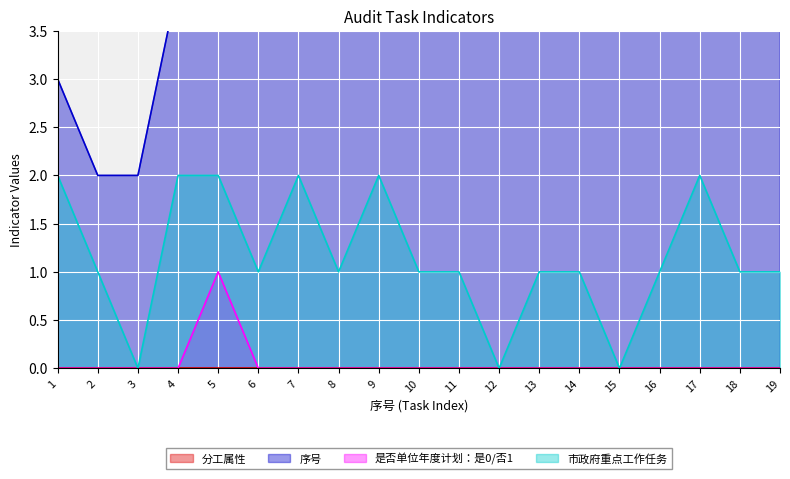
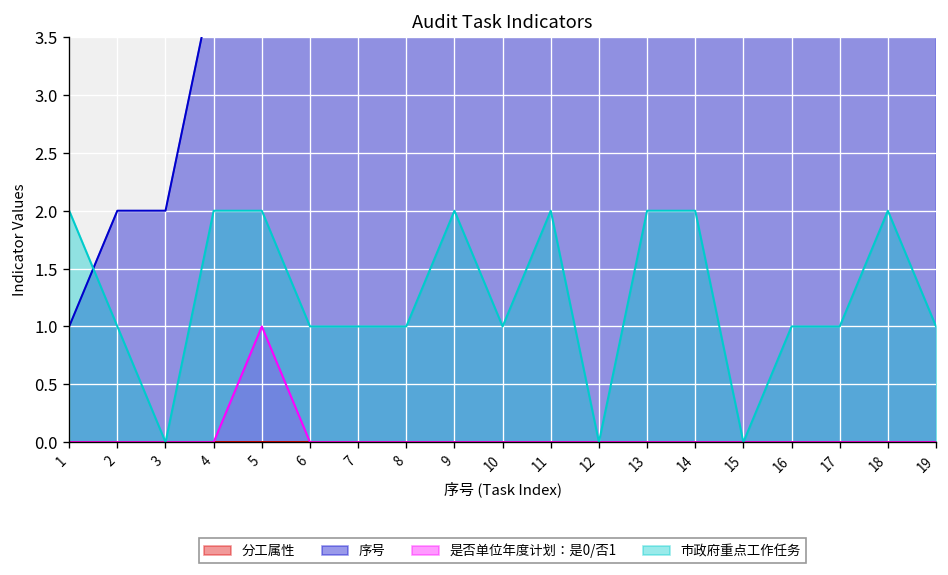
序号, 1: 3 -> 1
市政府重点工作任务, 7: 2 -> 1
市政府重点工作任务, 11: 1 -> 2
市政府重点工作任务, 13: 1 -> 2
市政府重点工作任务, 14: 1 -> 2
市政府重点工作任务, 17: 2 -> 1
市政府重点工作任务, 18: 1 -> 2
